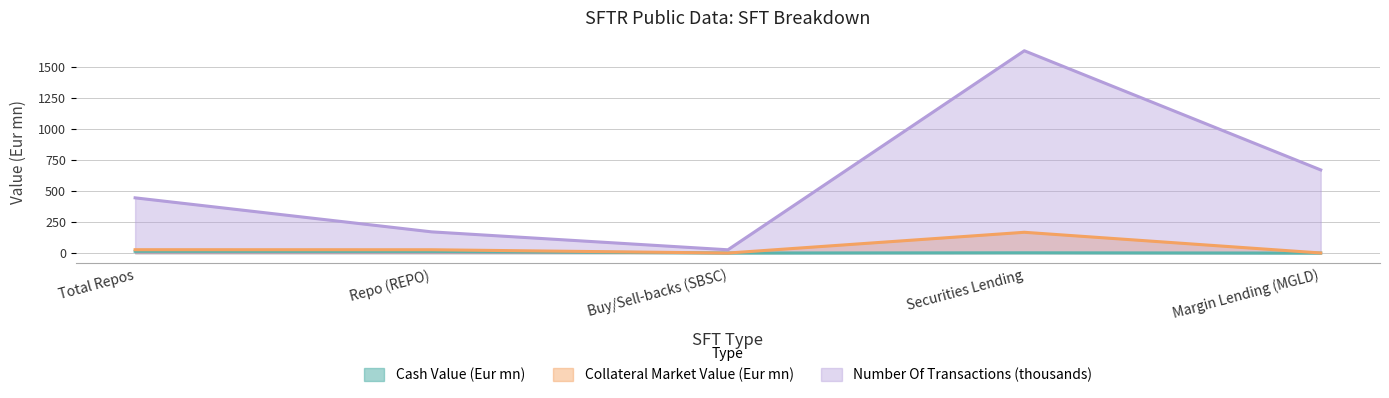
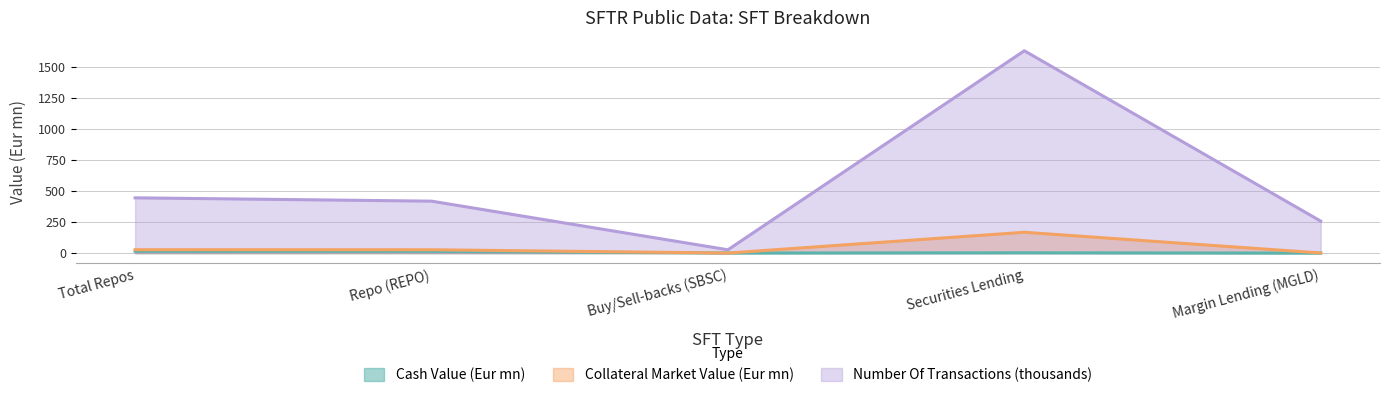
Number Of Transactions (thousands), Repo (REPO): 170 -> 420
Number Of Transactions (thousands), Margin Lending (MGLD): 670 -> 260
